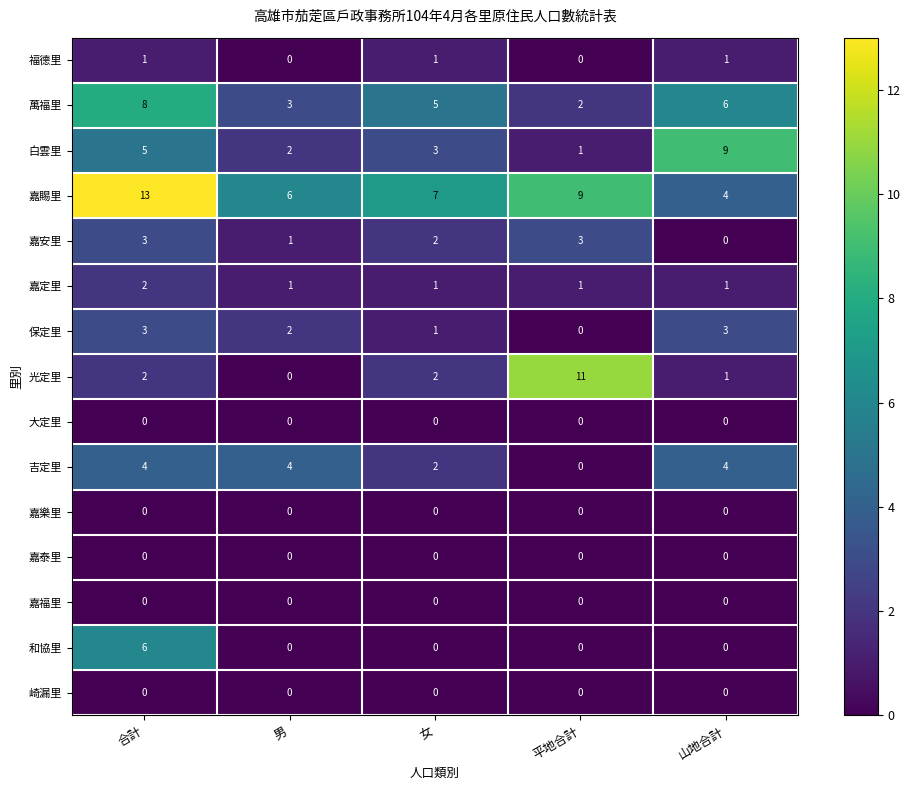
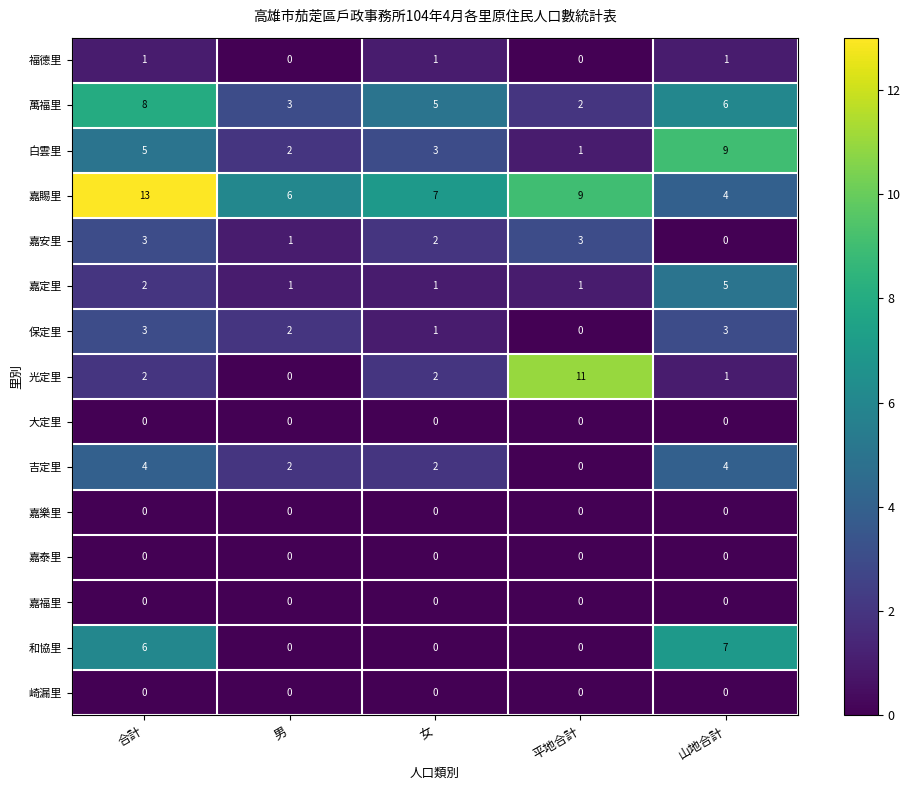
嘉定里, 山地合計: 1 -> 5
吉定里, 男: 4 -> 2
和協里, 山地合計: 0 -> 7
